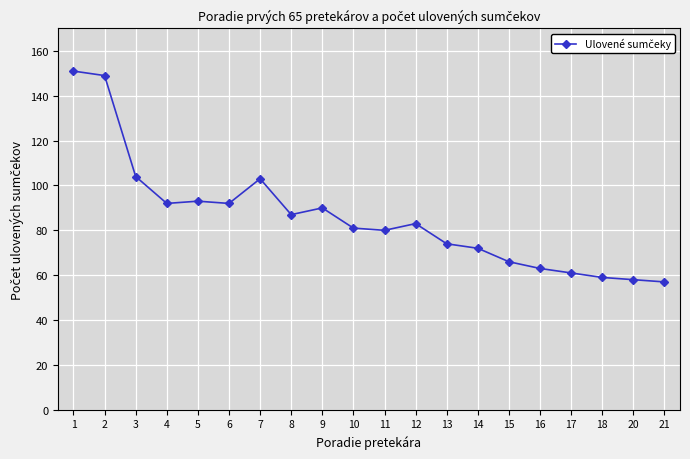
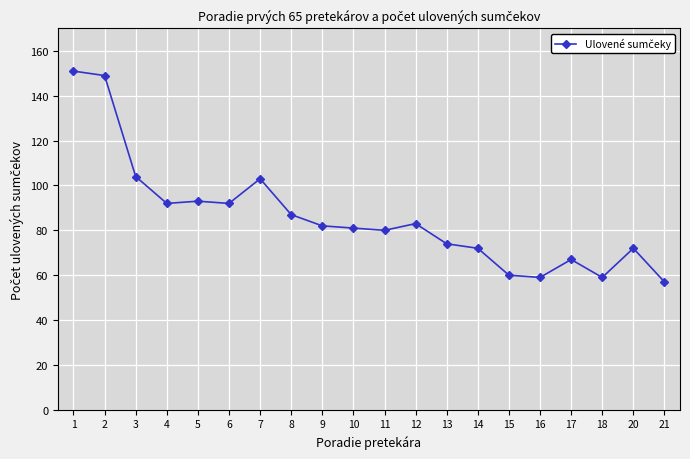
9: 90 -> 82
15: 66 -> 60
16: 63 -> 59
17: 61 -> 67
20: 58 -> 72
